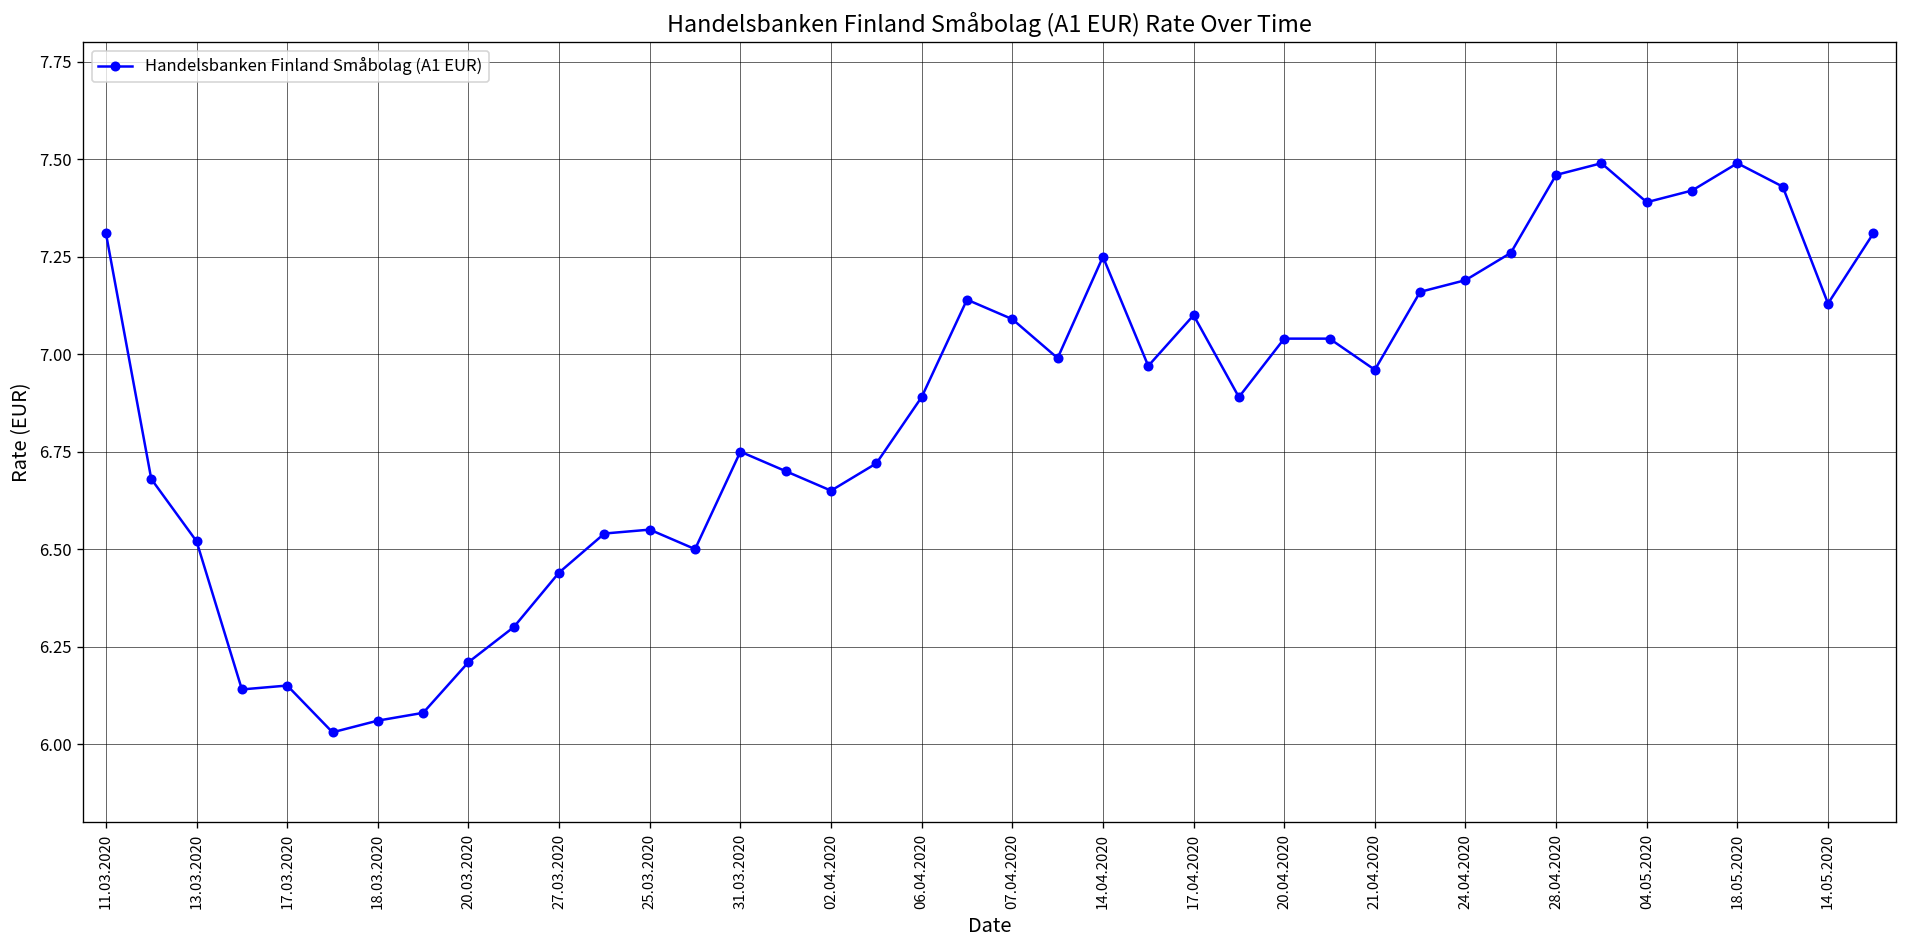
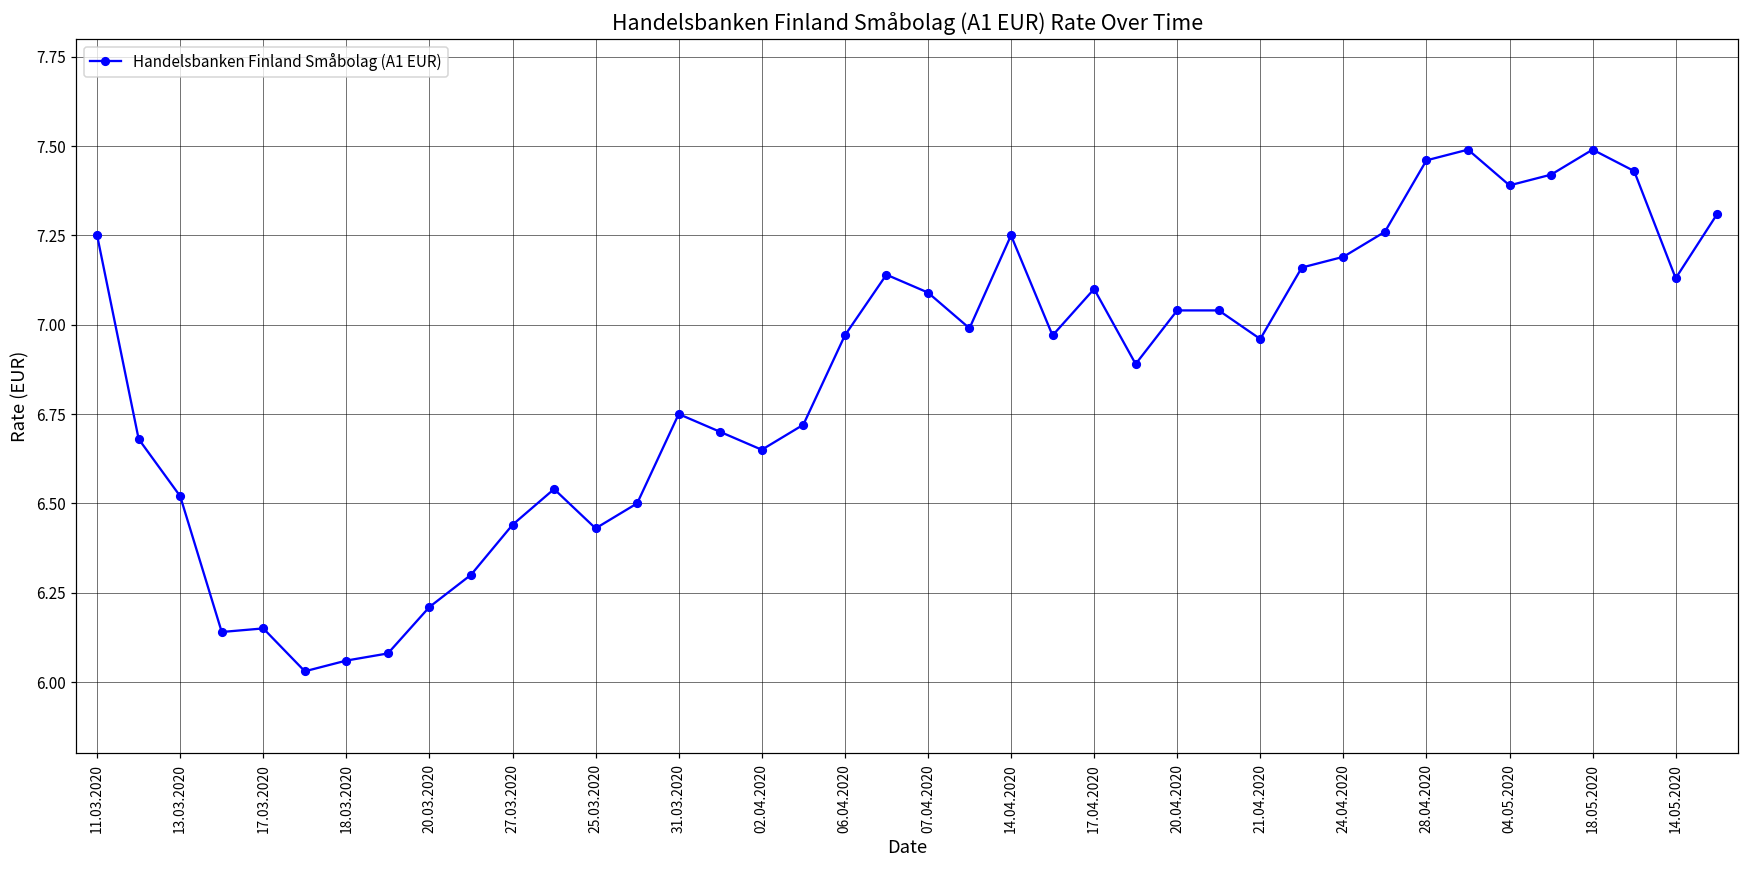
11.03.2020: 7.31 -> 7.25
25.03.2020: 6.55 -> 6.43
06.04.2020: 6.89 -> 6.97
